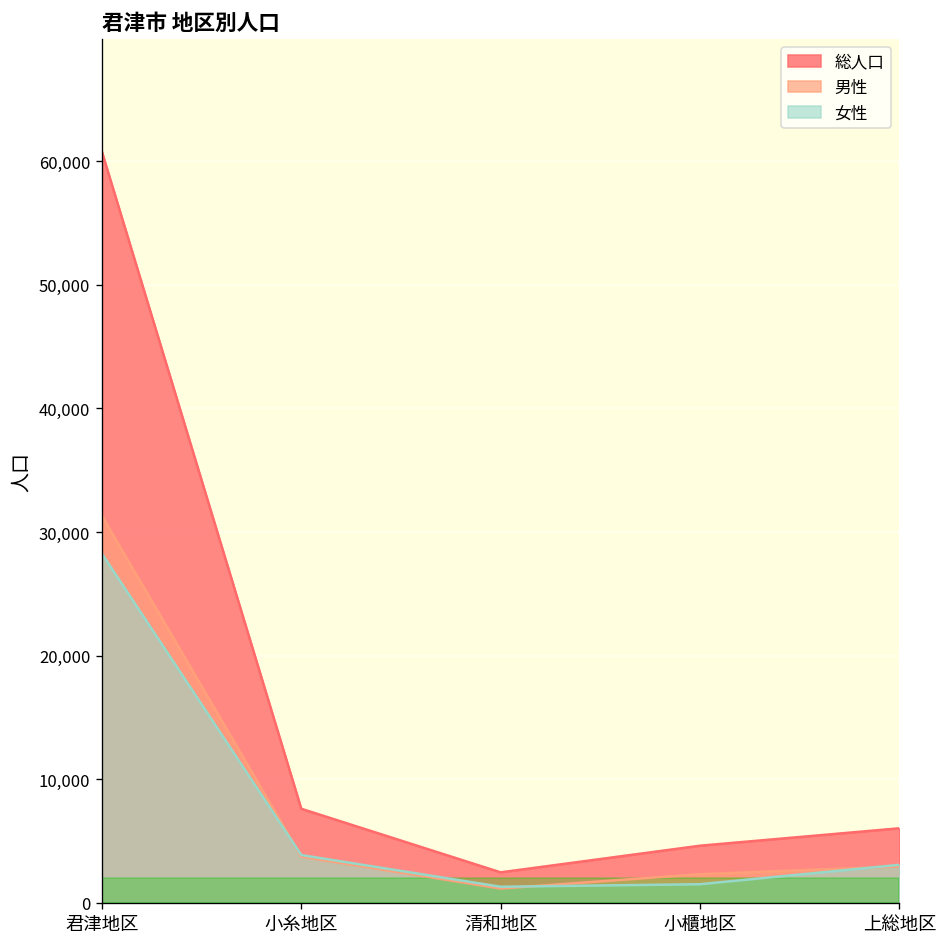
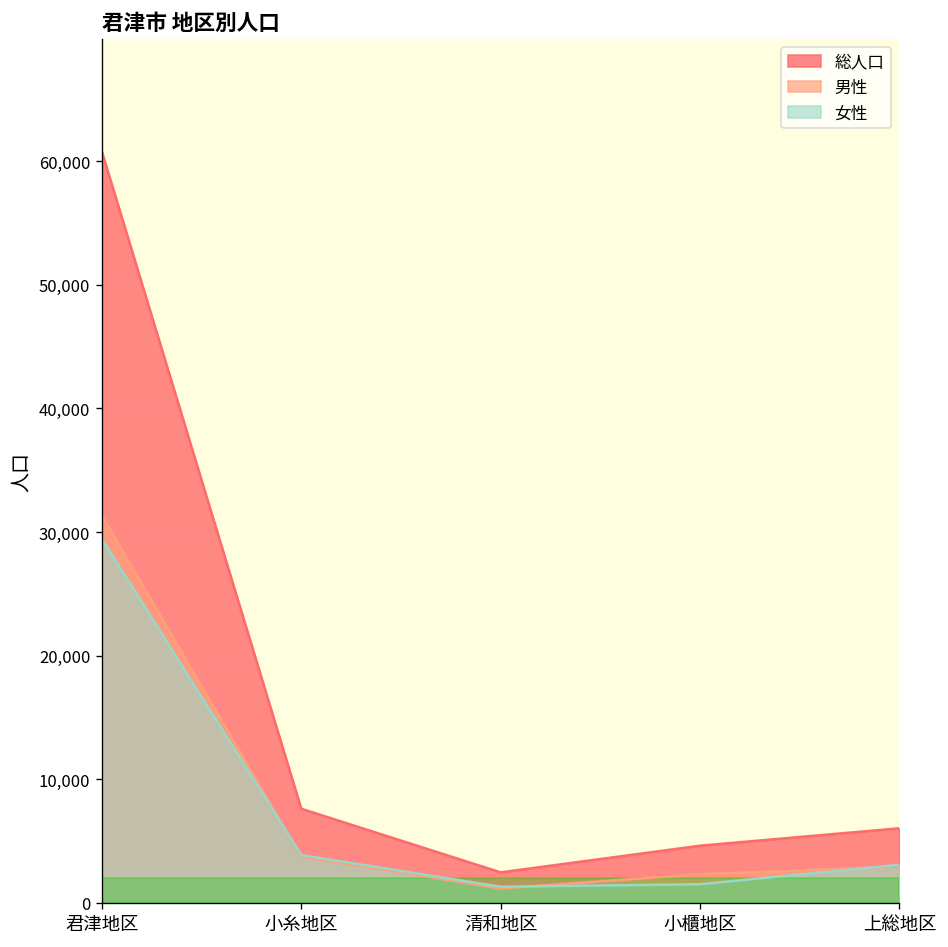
女性, 君津地区: 28,300 -> 29,500
